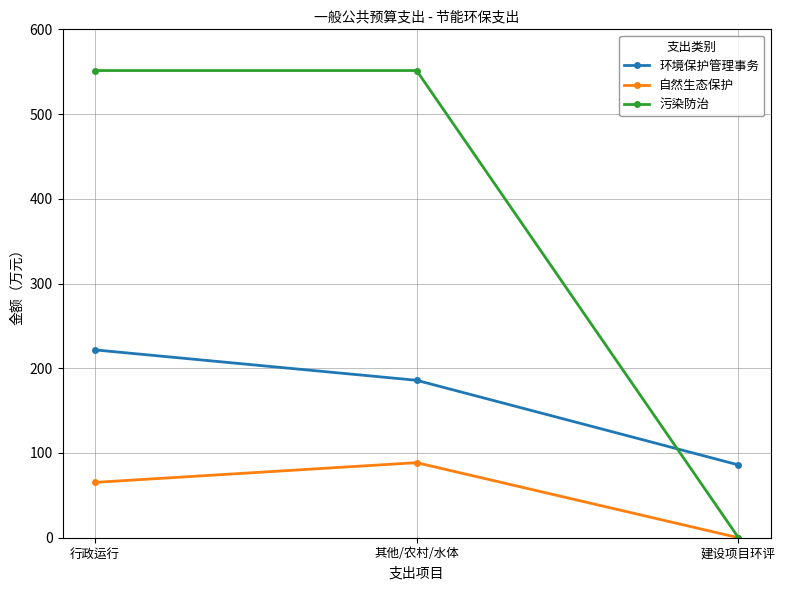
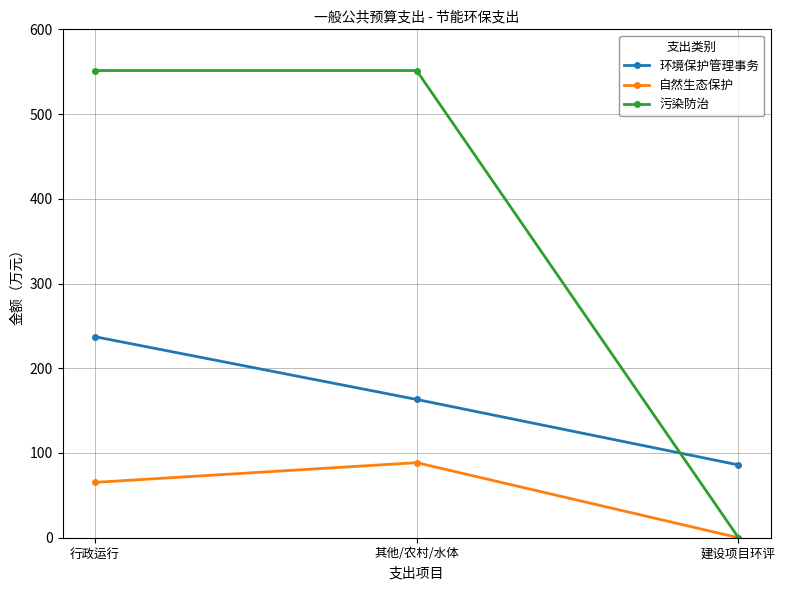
环境保护管理事务, 行政运行: 220 -> 240
环境保护管理事务, 其他/农村/水体: 190 -> 160
